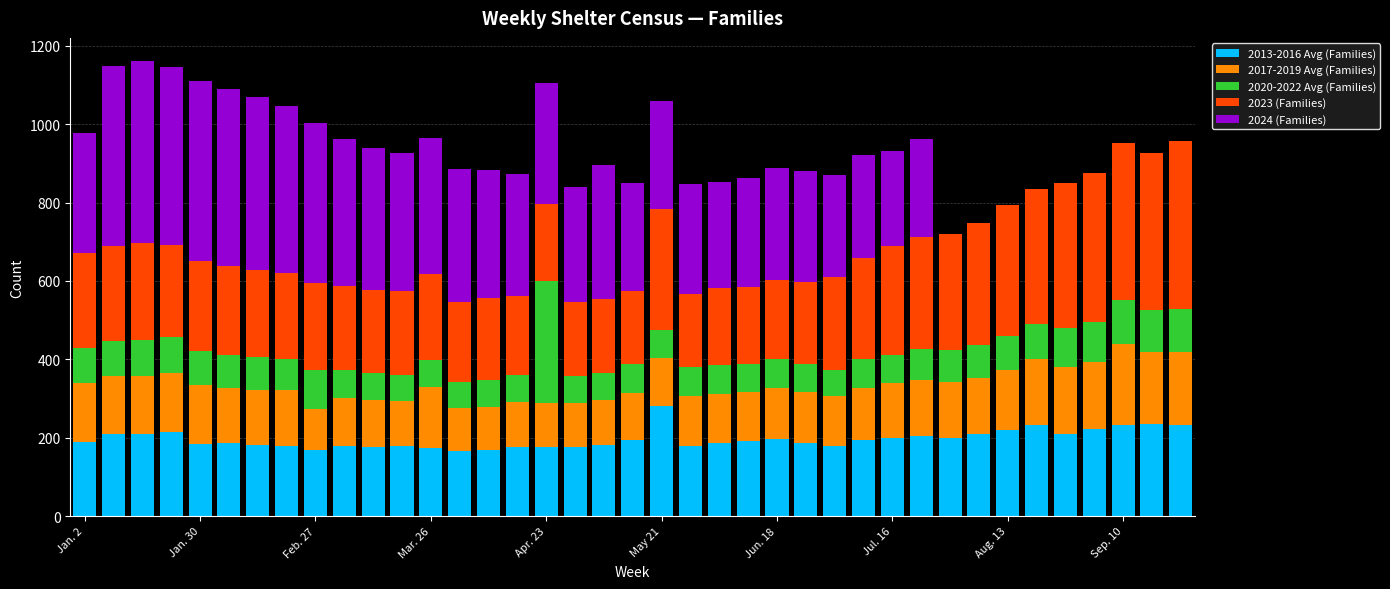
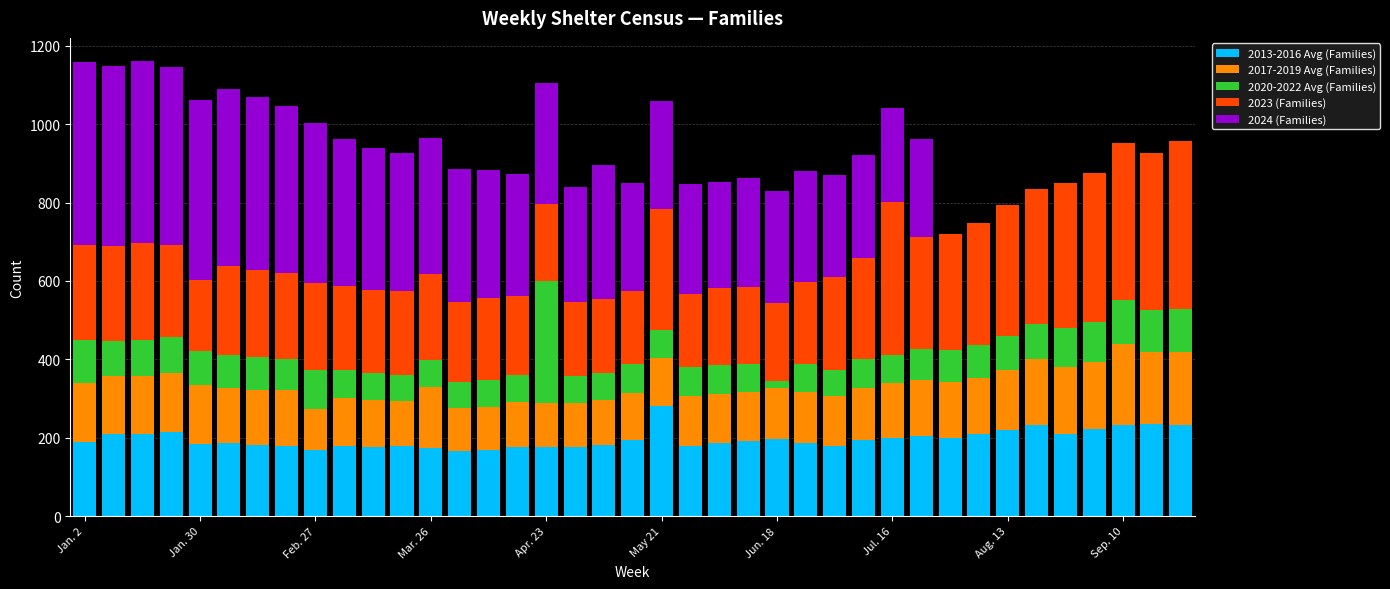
2020-2022 Avg (Families), Jan. 2: 90 -> 110
2024 (Families), Jan. 2: 310 -> 470
2023 (Families), Jan. 30: 230 -> 180
2020-2022 Avg (Families), Jun. 18: 70 -> 20
2023 (Families), Jul. 16: 280 -> 390
